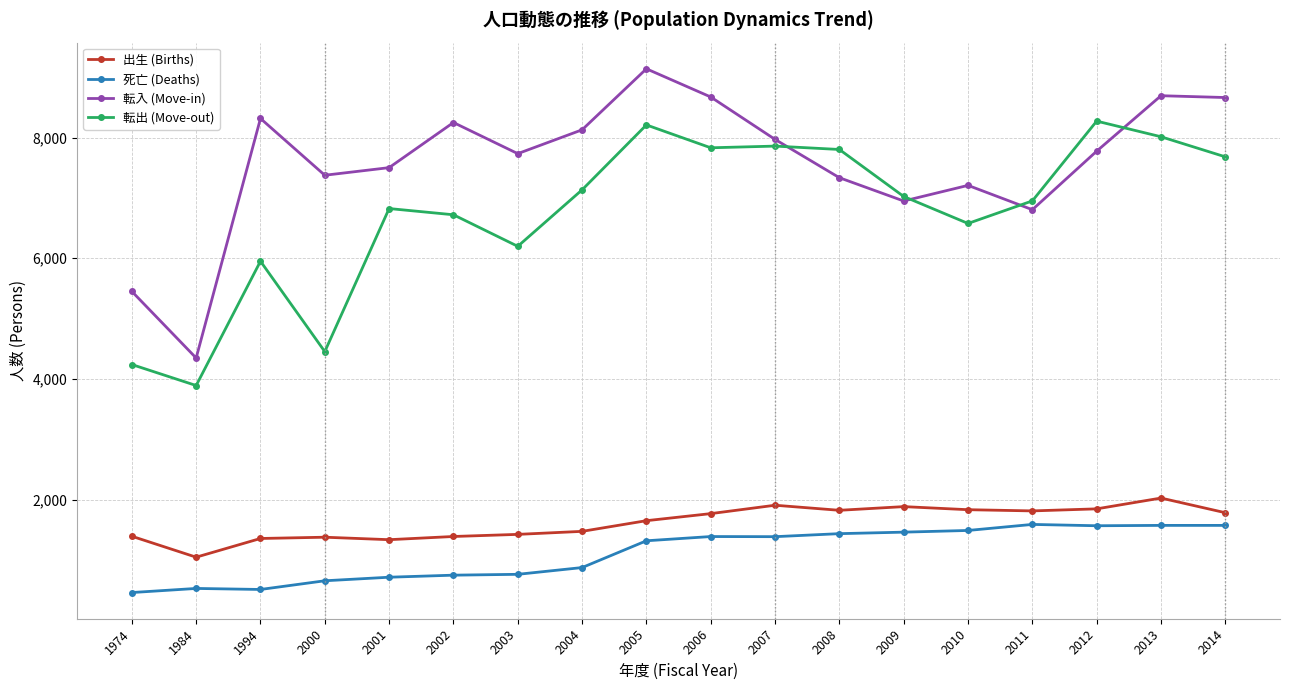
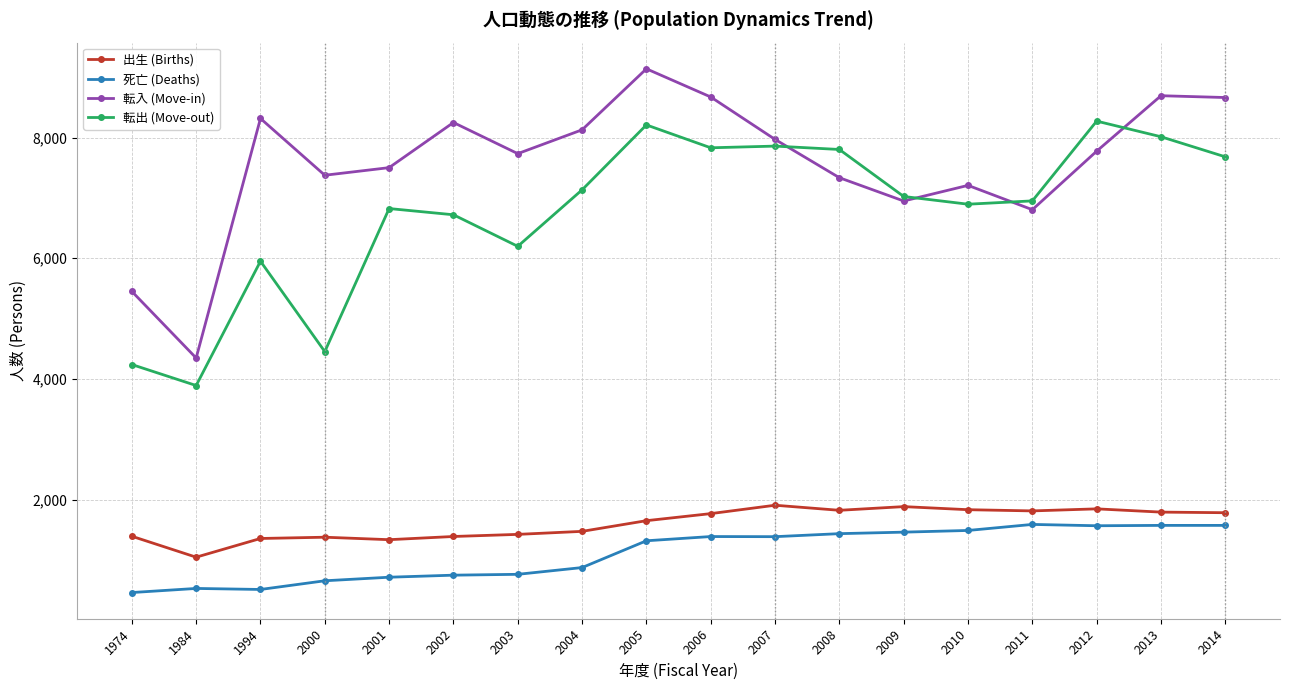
転出 (Move-out), 2010: 6,600 -> 6,900
出生 (Births), 2013: 2,000 -> 1,800
